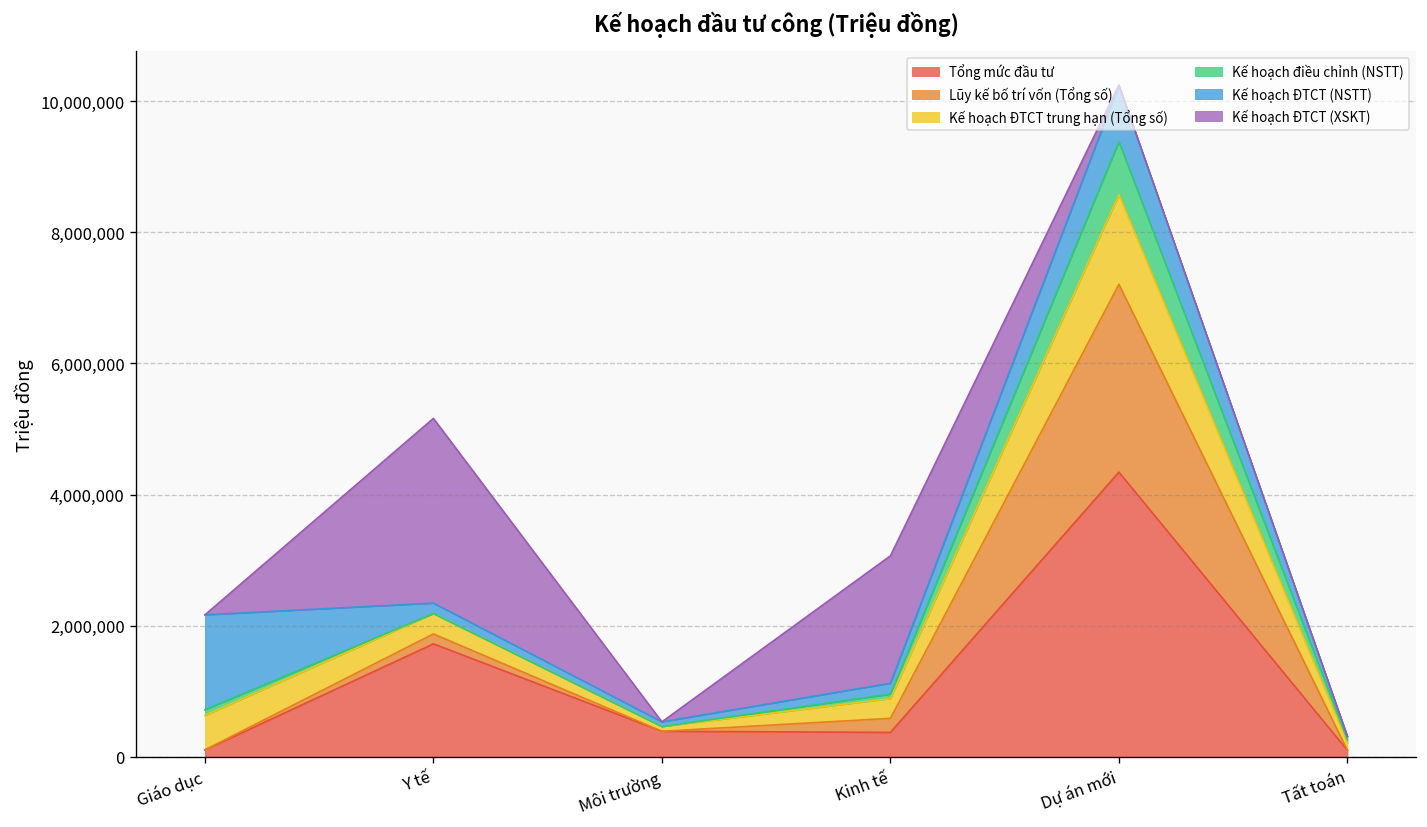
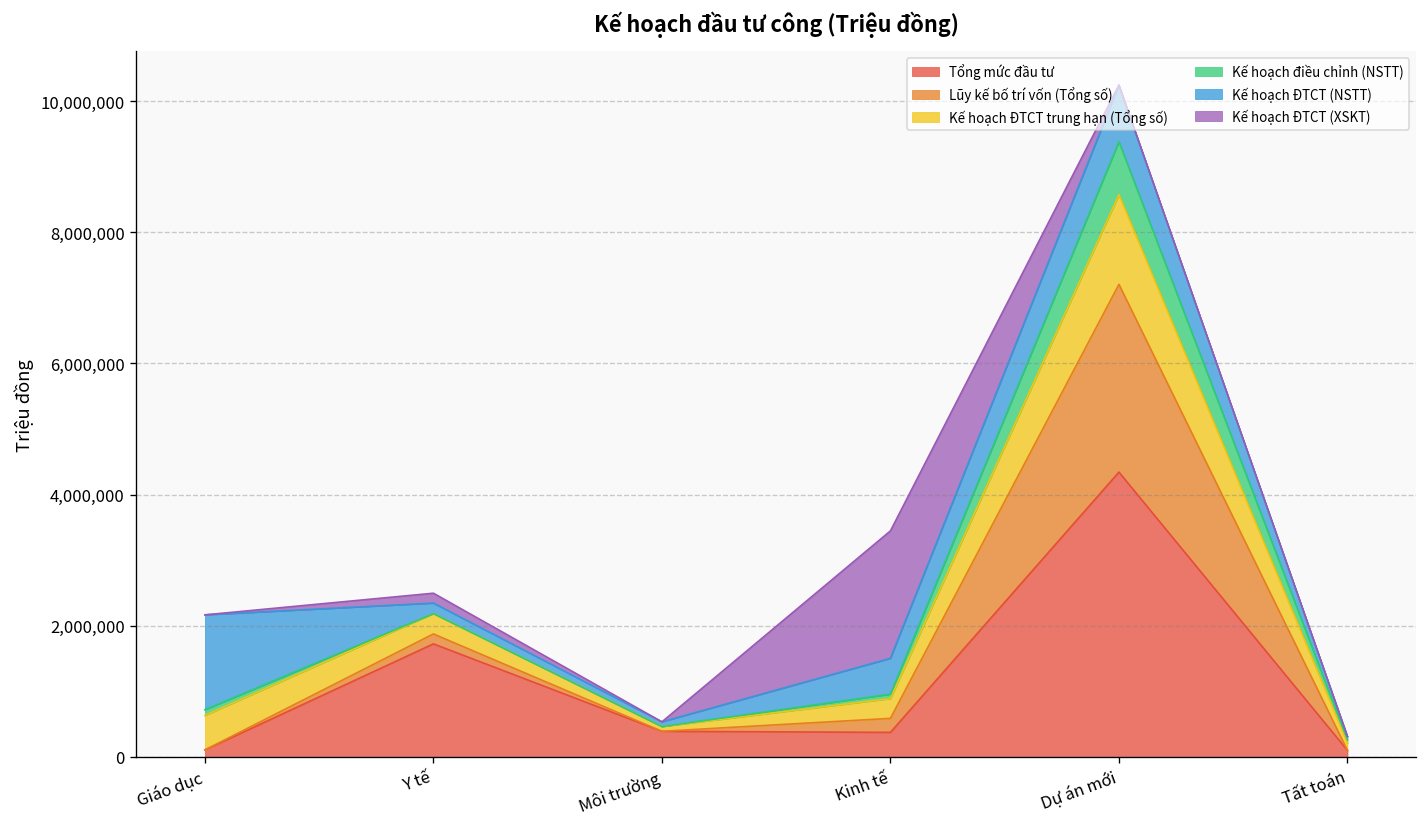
Kế hoạch ĐTCT (XSKT), Y tế: 2,800,000 -> 200,000
Kế hoạch ĐTCT (NSTT), Kinh tế: 200,000 -> 500,000
